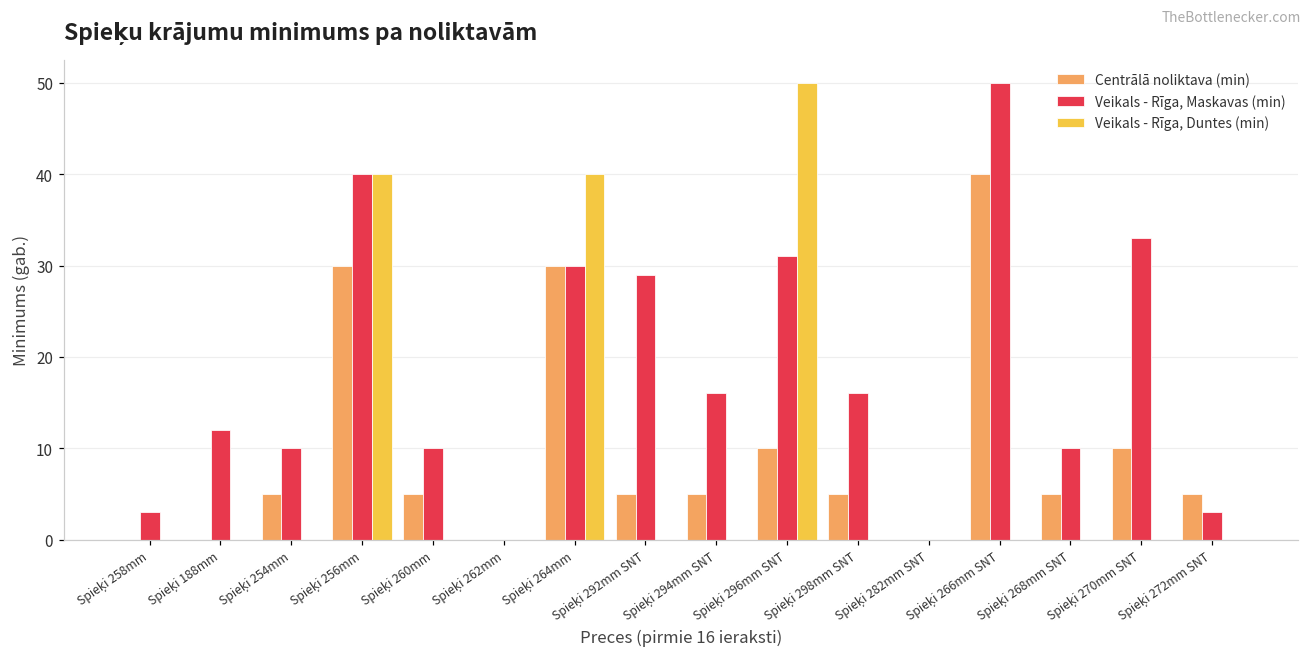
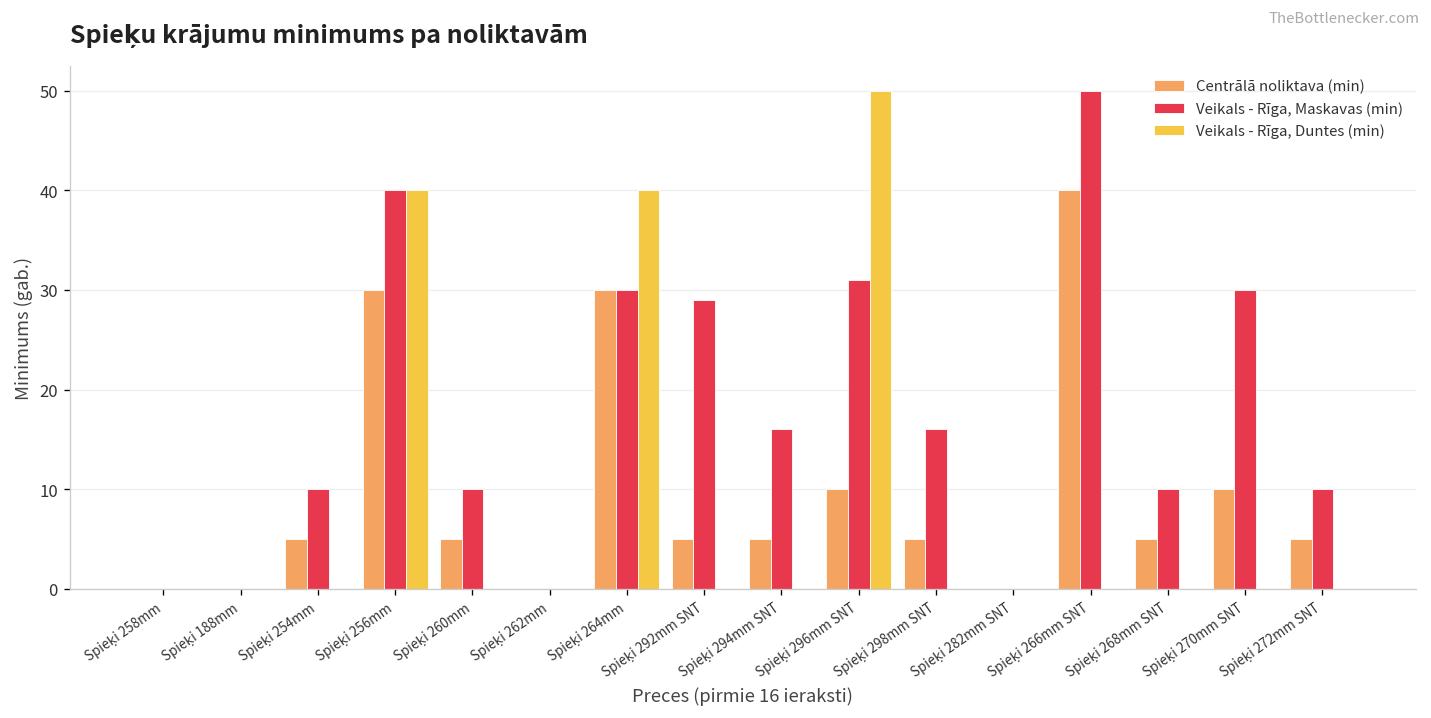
Veikals - Rīga, Maskavas (min), Spieķi 258mm: 3 -> 0
Veikals - Rīga, Maskavas (min), Spieķi 188mm: 12 -> 0
Veikals - Rīga, Maskavas (min), Spieķi 270mm SNT: 33 -> 30
Veikals - Rīga, Maskavas (min), Spieķi 272mm SNT: 3 -> 10
